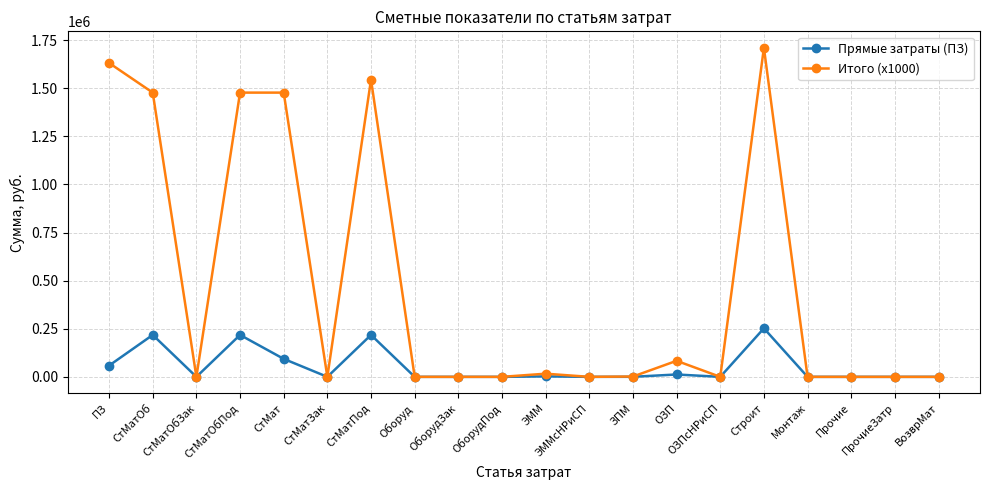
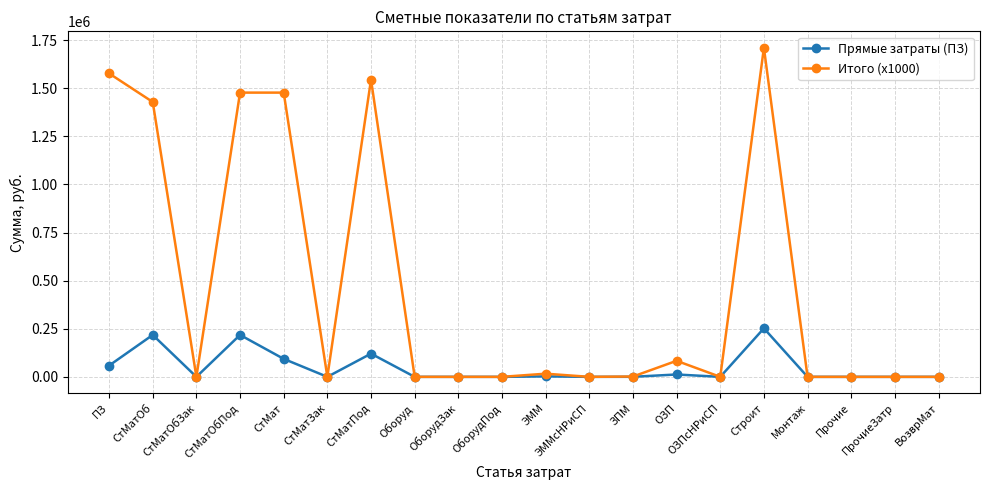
Итого (x1000), ПЗ: 1630000 -> 1580000
Итого (x1000), СтМатОб: 1480000 -> 1430000
Прямые затраты (ПЗ), СтМатПод: 220000 -> 120000
